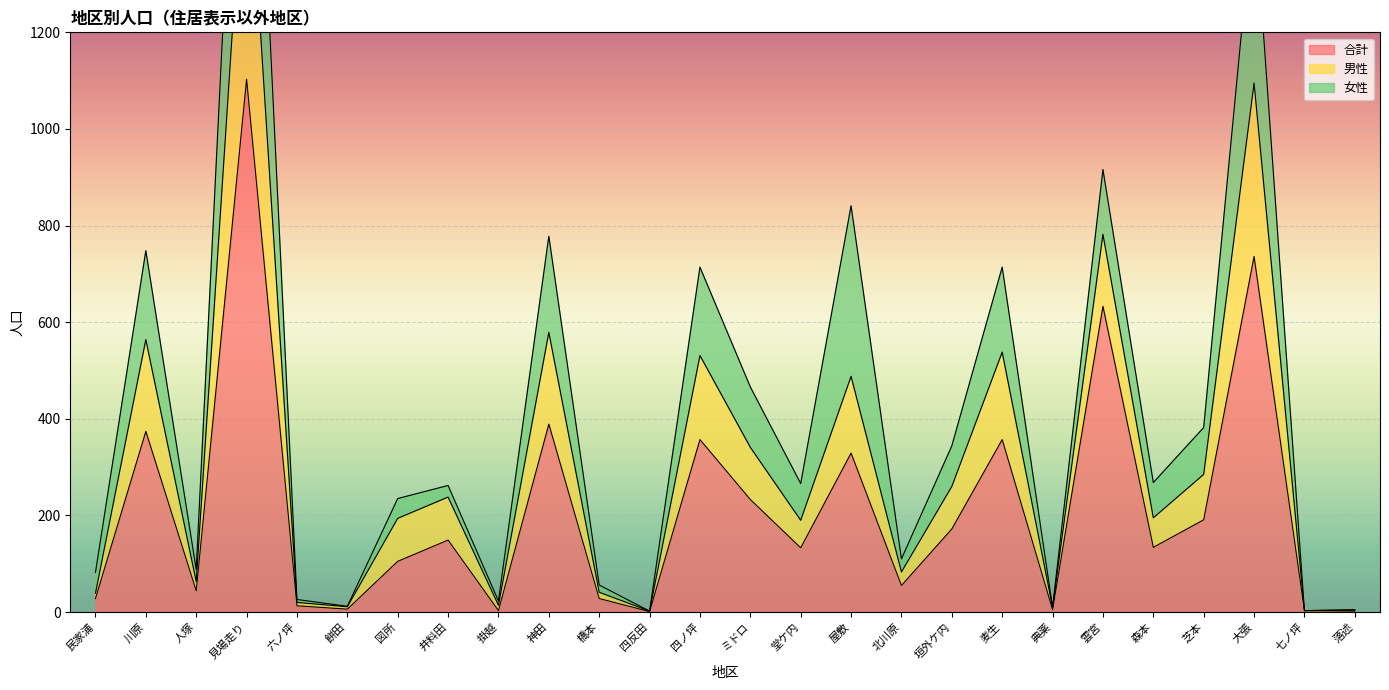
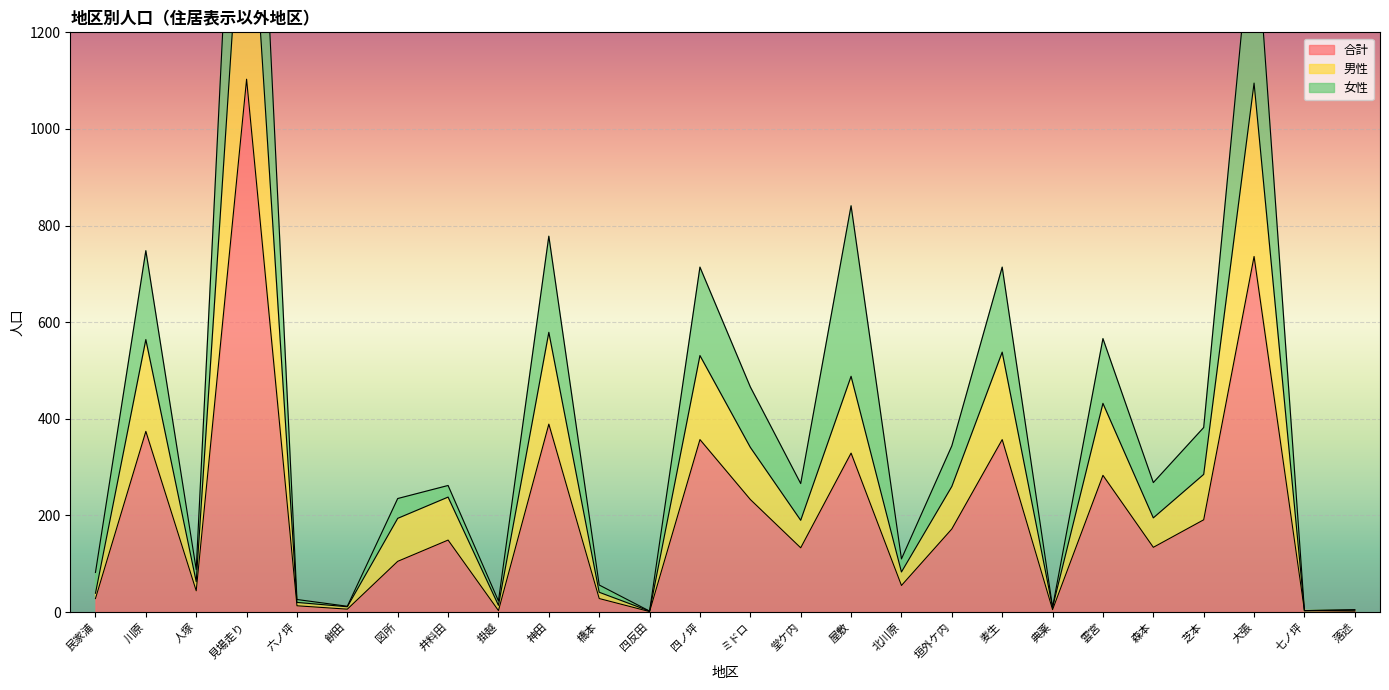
合計, 雲宮: 630 -> 280
